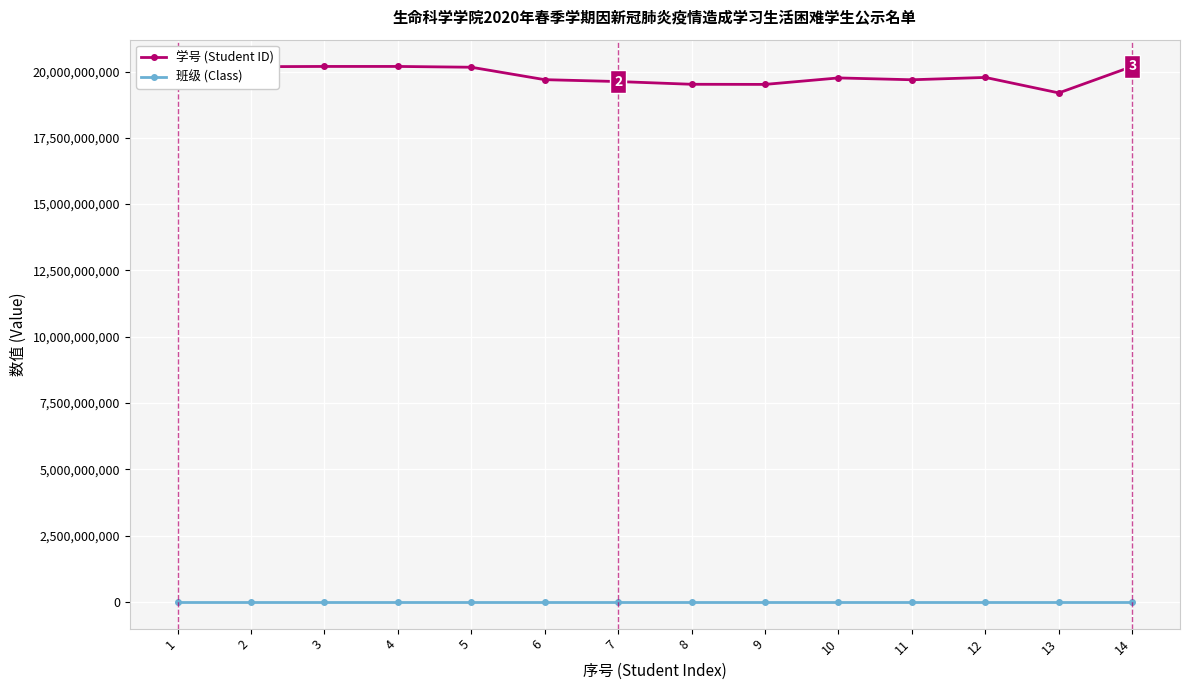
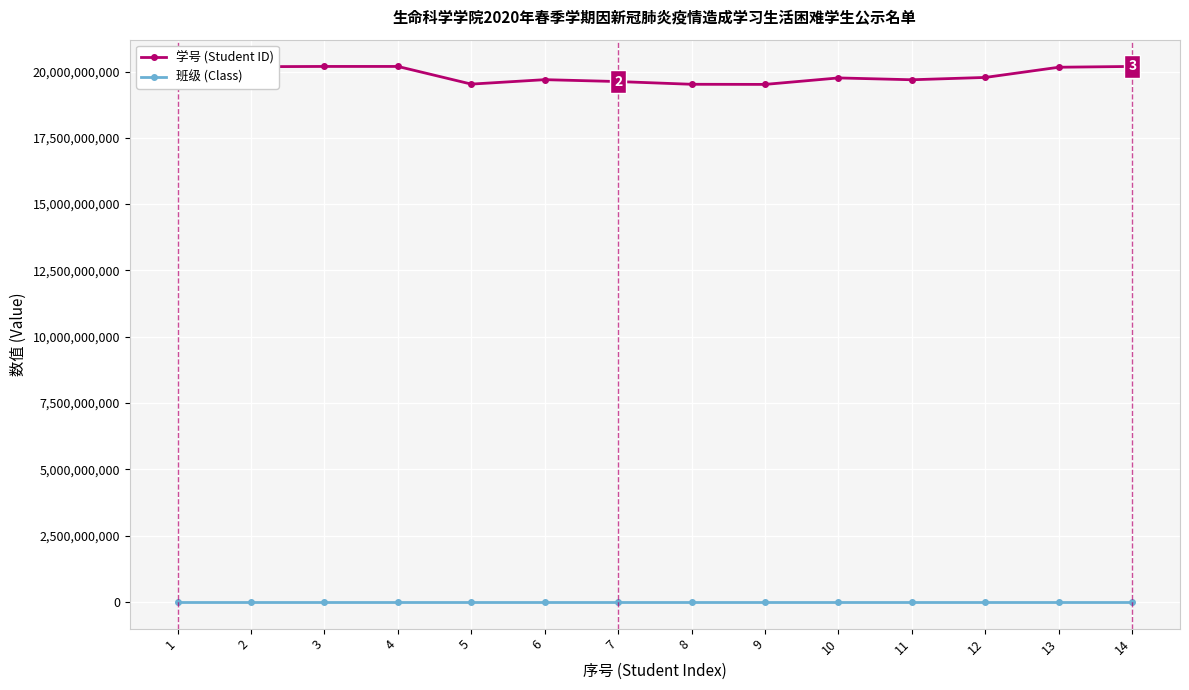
学号 (Student ID), 5: 20,200,000,000 -> 19,500,000,000
学号 (Student ID), 13: 19,200,000,000 -> 20,200,000,000
